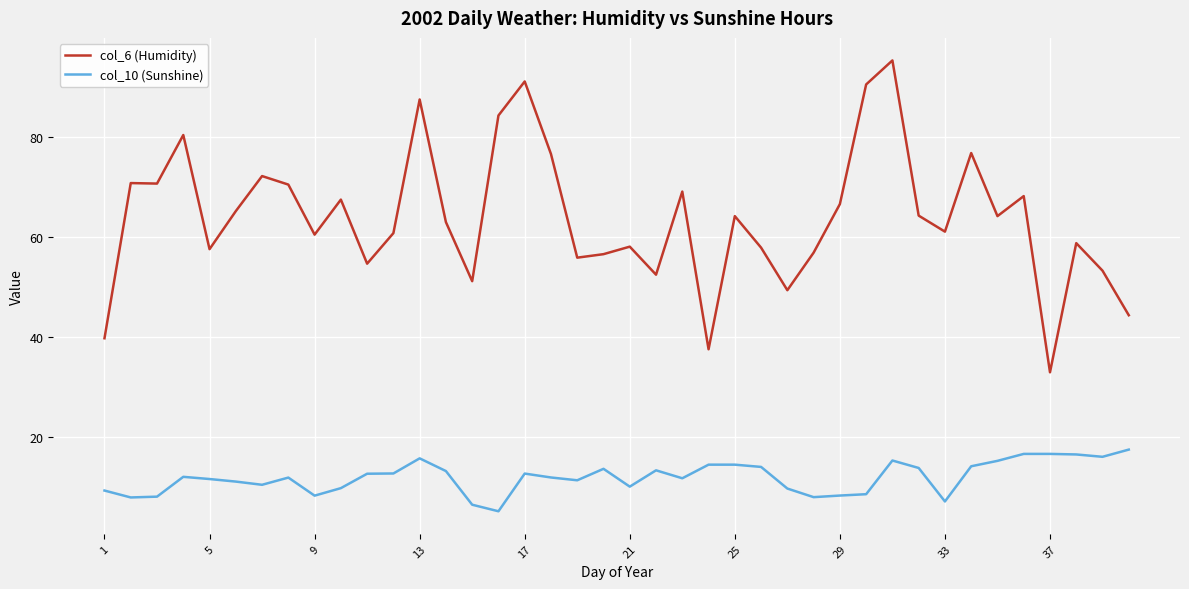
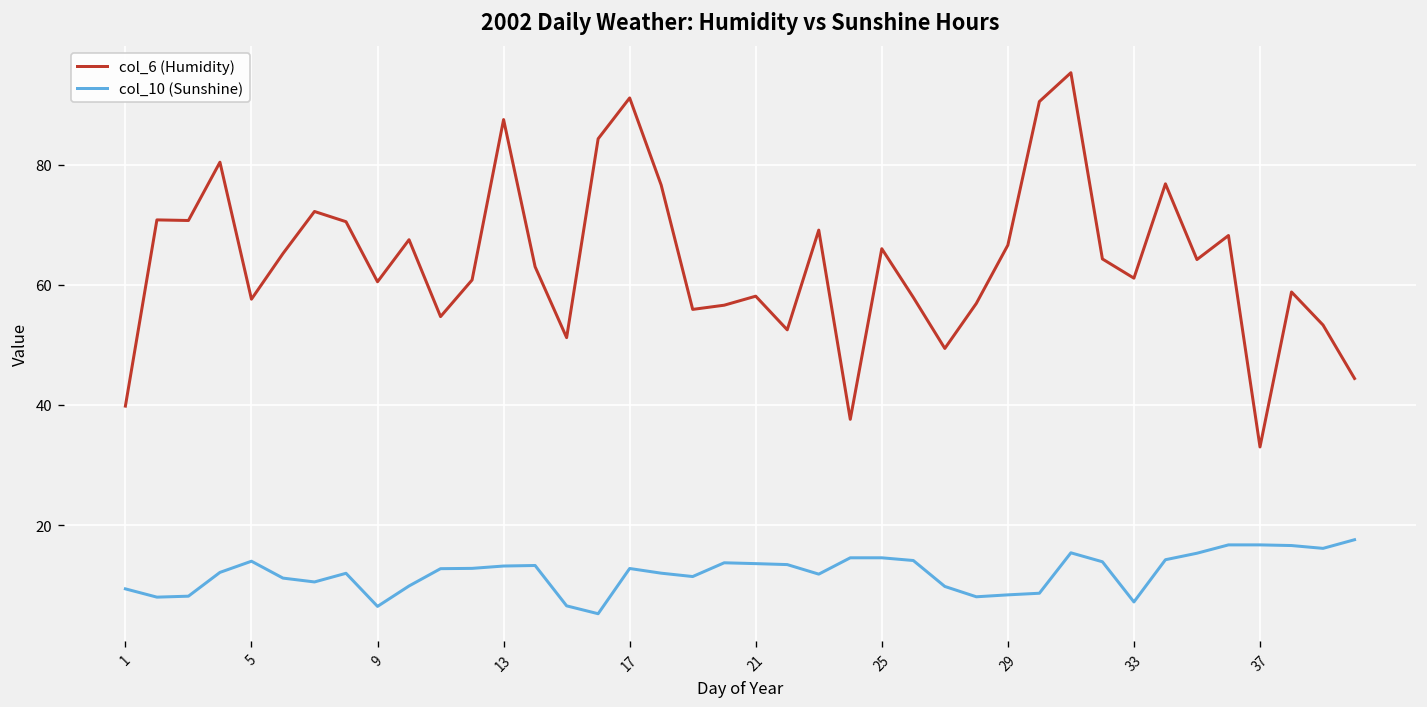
col_10 (Sunshine), 5: 12 -> 14
col_10 (Sunshine), 9: 8 -> 6
col_10 (Sunshine), 13: 16 -> 13
col_10 (Sunshine), 21: 10 -> 14
col_6 (Humidity), 25: 64 -> 66
